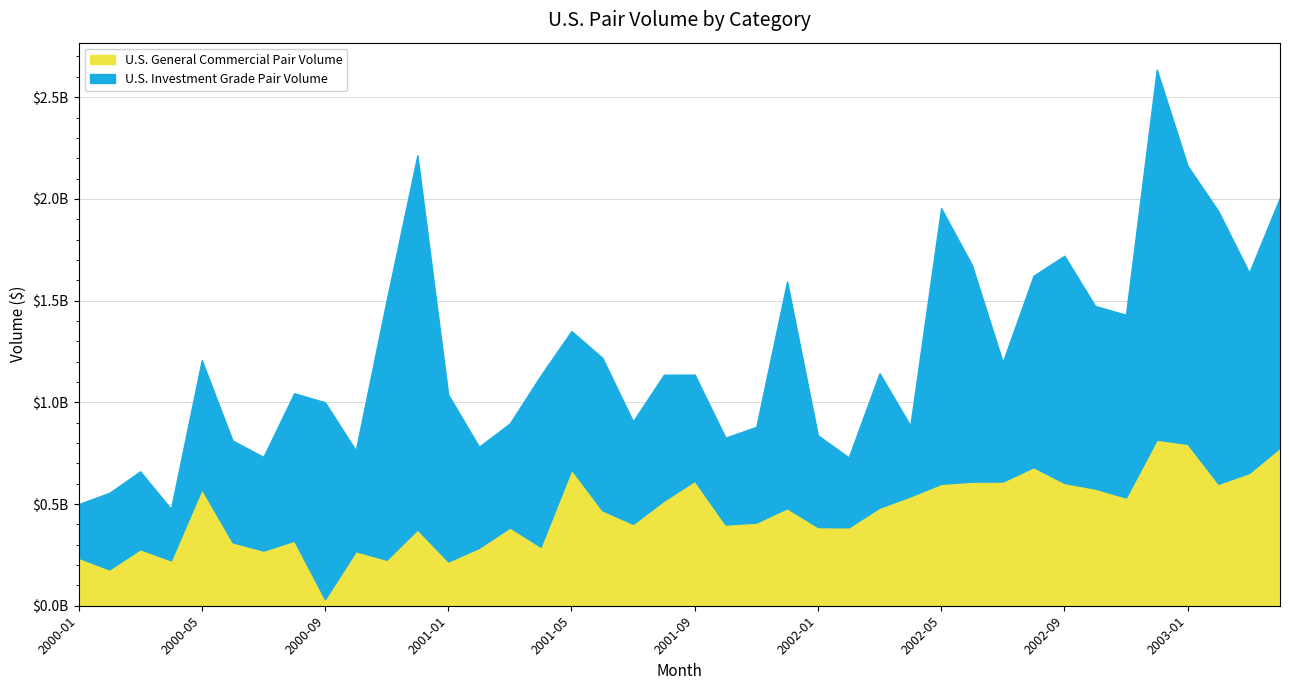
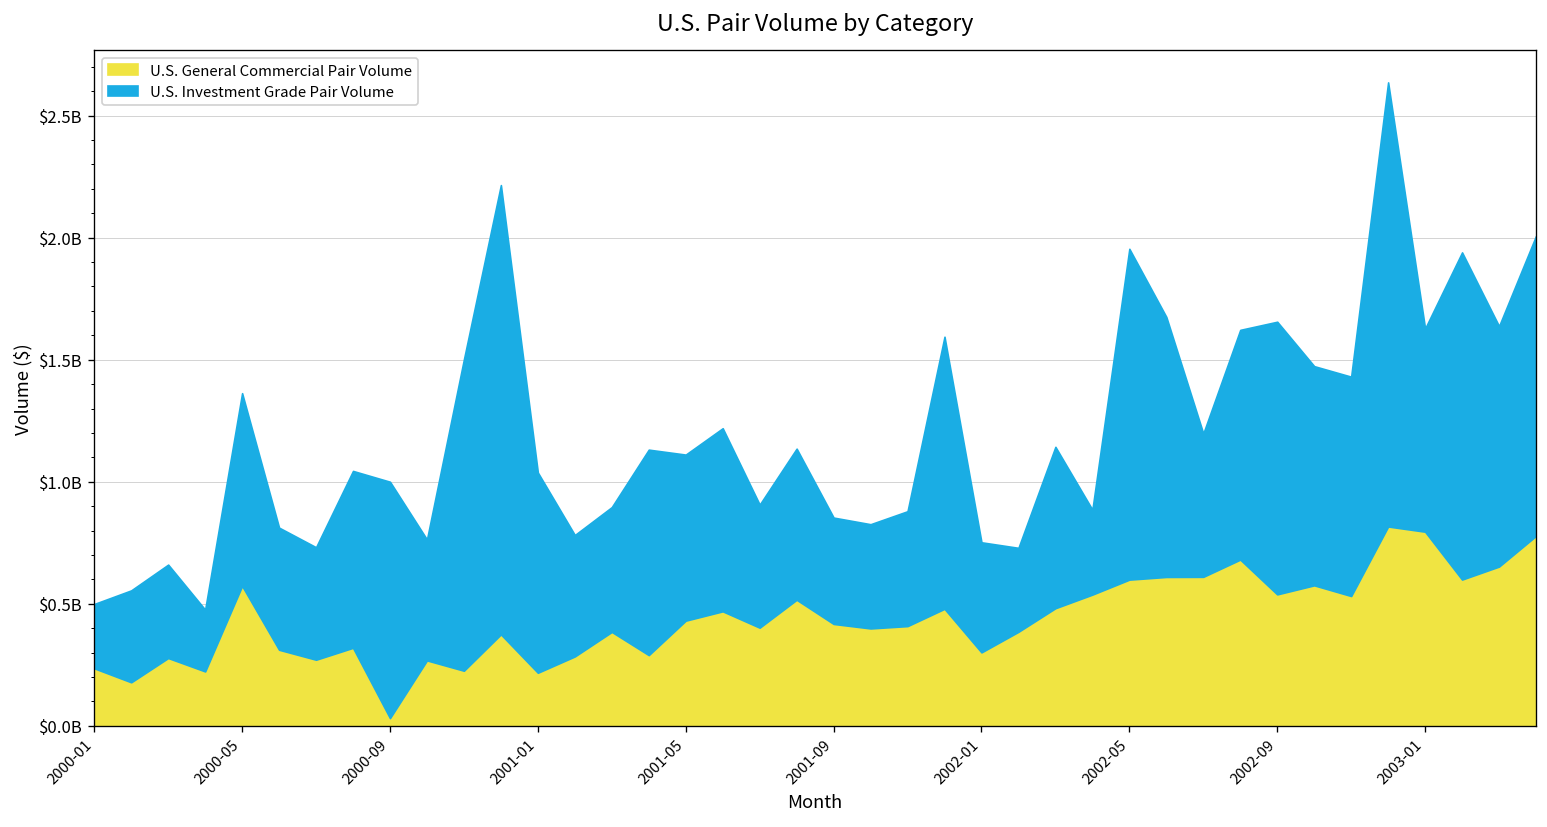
U.S. Investment Grade Pair Volume, 2000-05: $630000000 -> $790000000
U.S. General Commercial Pair Volume, 2001-05: $670000000 -> $430000000
U.S. General Commercial Pair Volume, 2001-09: $610000000 -> $420000000
U.S. Investment Grade Pair Volume, 2001-09: $520000000 -> $440000000
U.S. General Commercial Pair Volume, 2002-01: $390000000 -> $300000000
U.S. General Commercial Pair Volume, 2002-09: $600000000 -> $540000000
U.S. Investment Grade Pair Volume, 2003-01: $1370000000 -> $830000000
